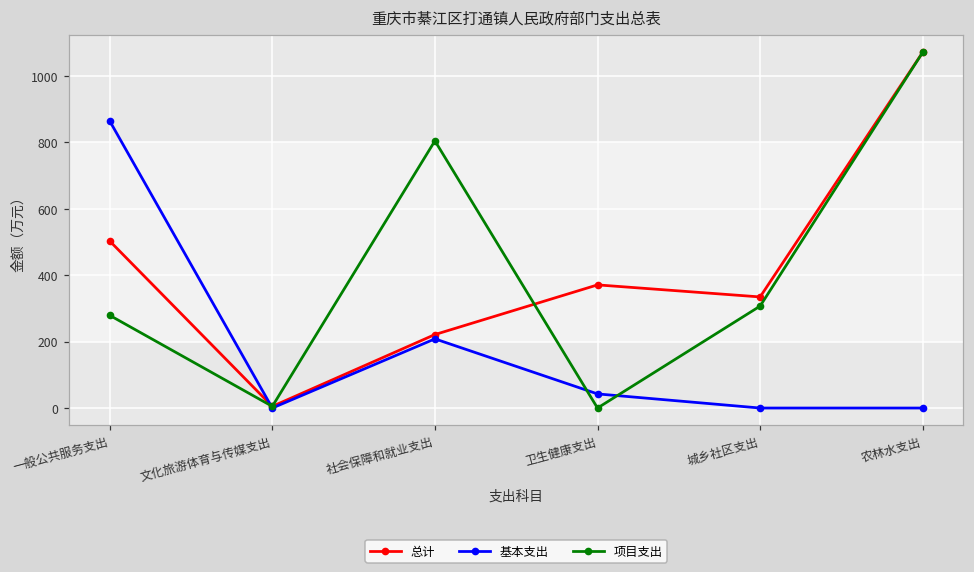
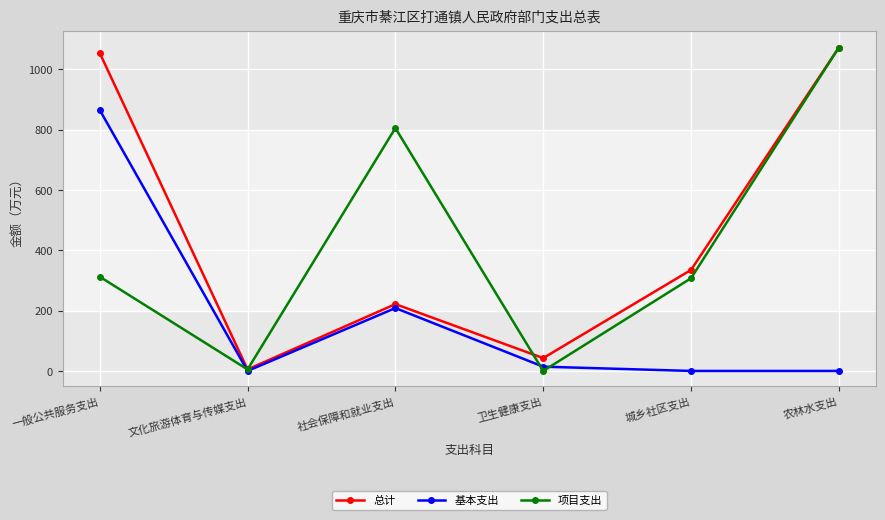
总计, 一般公共服务支出: 500 -> 1050
项目支出, 一般公共服务支出: 280 -> 310
总计, 卫生健康支出: 370 -> 40
基本支出, 卫生健康支出: 40 -> 10
